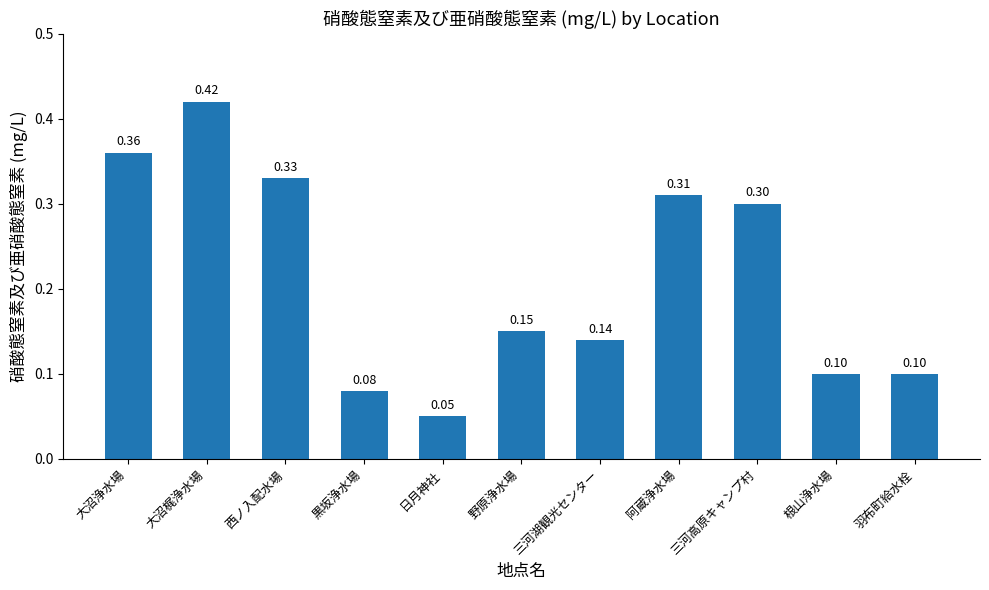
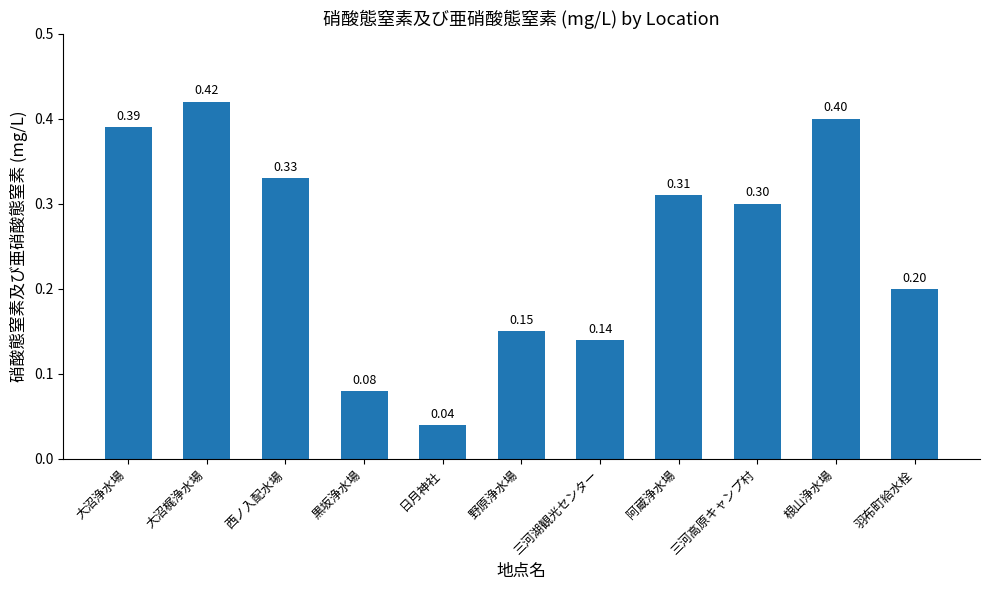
大沼浄水場: 0.36 -> 0.39
日月神社: 0.05 -> 0.04
根山浄水場: 0.10 -> 0.40
羽布町給水栓: 0.10 -> 0.20
